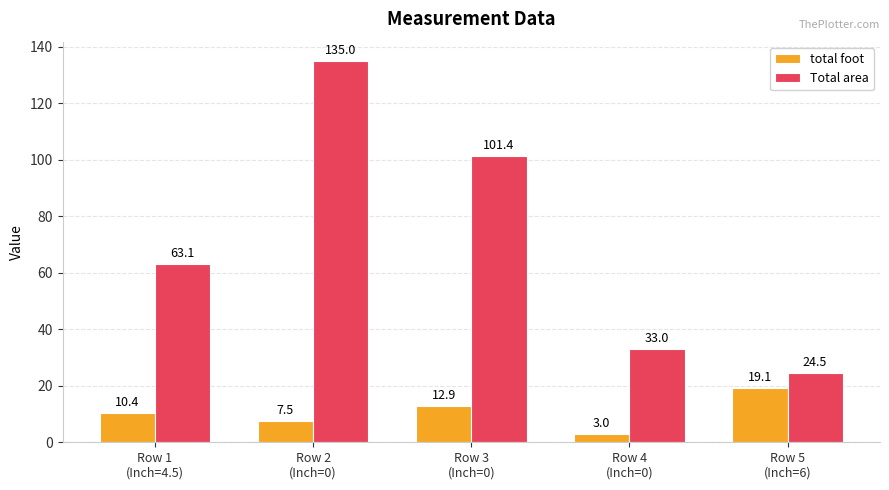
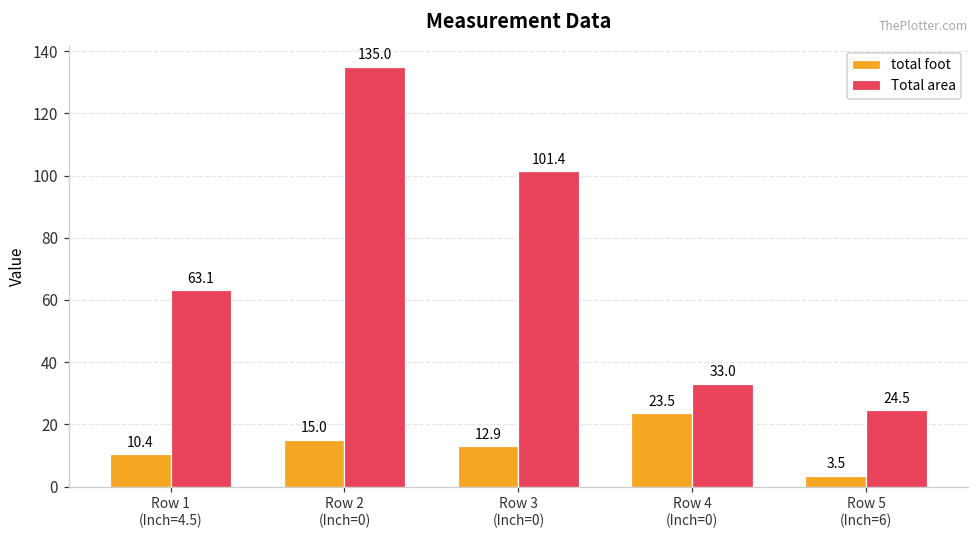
total foot, Row 2 (Inch=0): 7.5 -> 15.0
total foot, Row 4 (Inch=0): 3.0 -> 23.5
total foot, Row 5 (Inch=6): 19.1 -> 3.5
